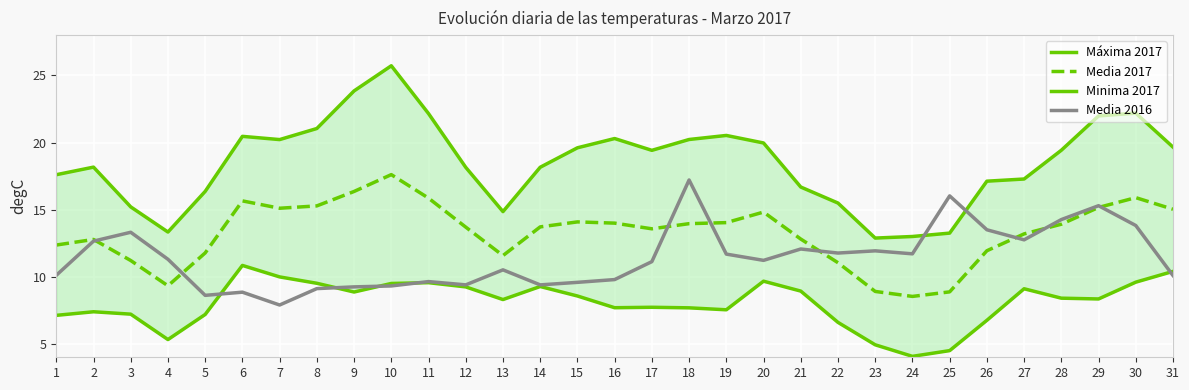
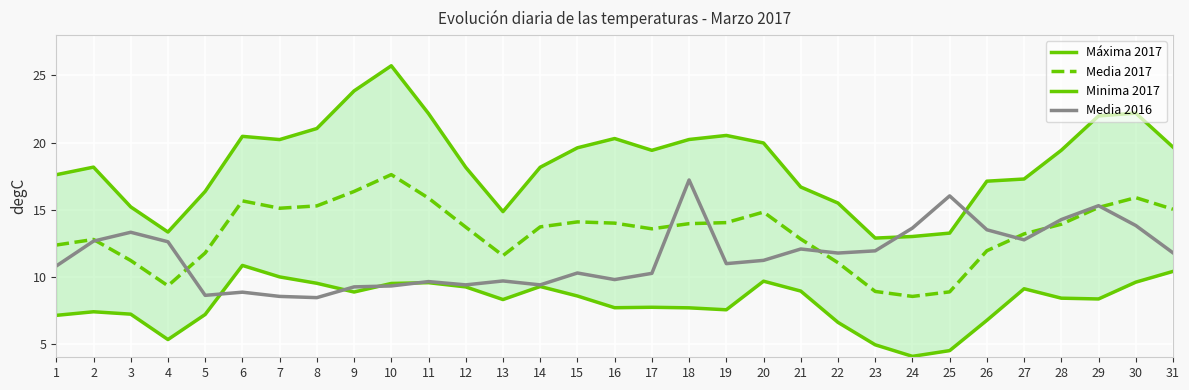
Media 2016, 1: 10.1 -> 10.8
Media 2016, 4: 11.3 -> 12.6
Media 2016, 7: 7.9 -> 8.5
Media 2016, 8: 9.1 -> 8.4
Media 2016, 13: 10.5 -> 9.7
Media 2016, 15: 9.6 -> 10.3
Media 2016, 17: 11.1 -> 10.3
Media 2016, 19: 11.7 -> 11.0
Media 2016, 24: 11.7 -> 13.6
Media 2016, 31: 10.1 -> 11.8
